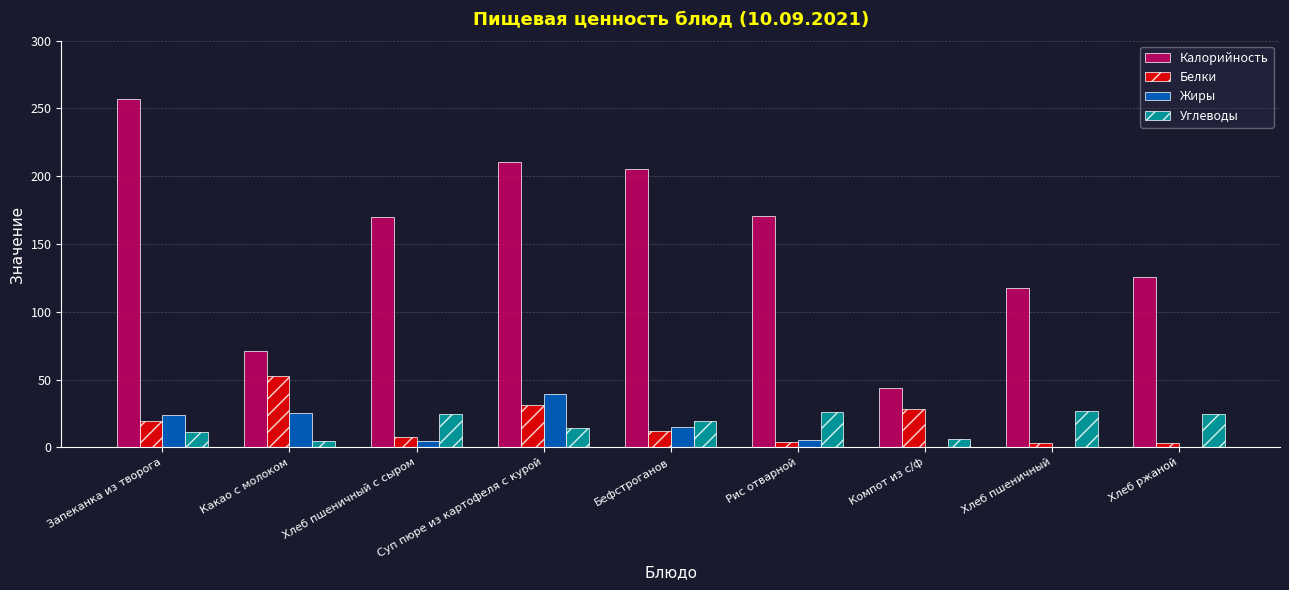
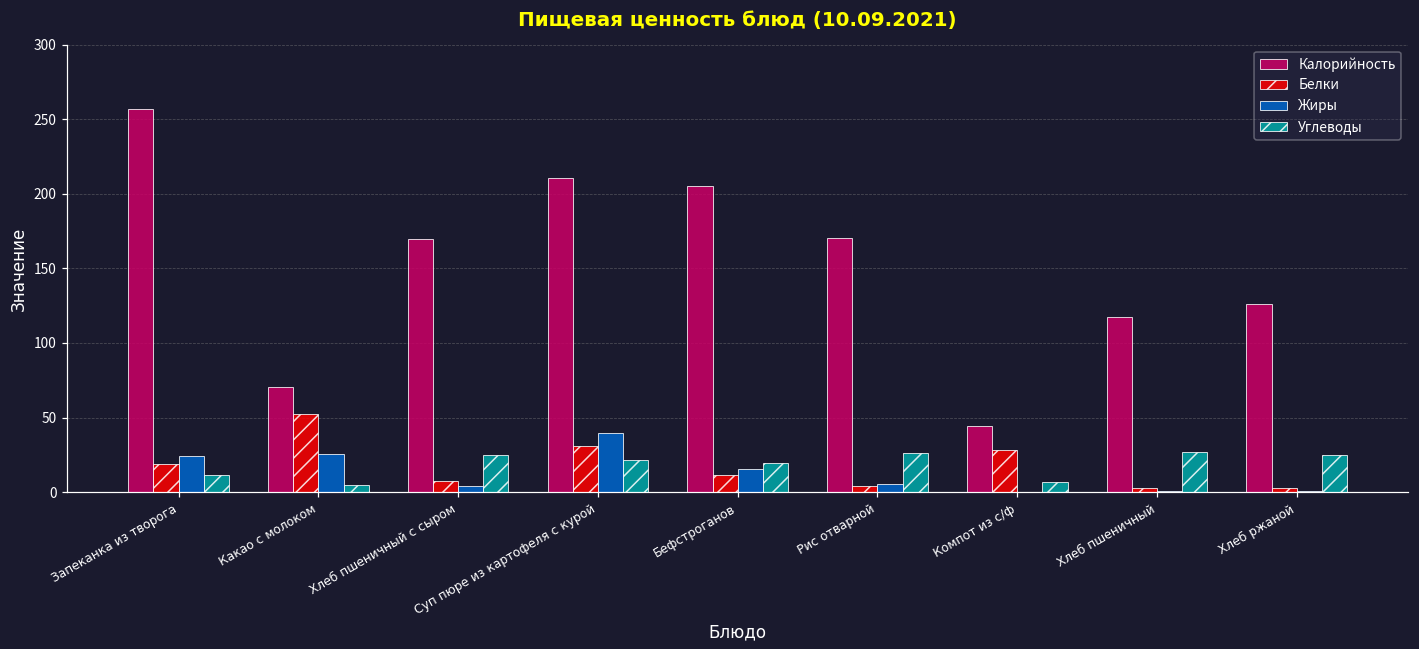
Углеводы, Суп пюре из картофеля с курой: 15 -> 22
